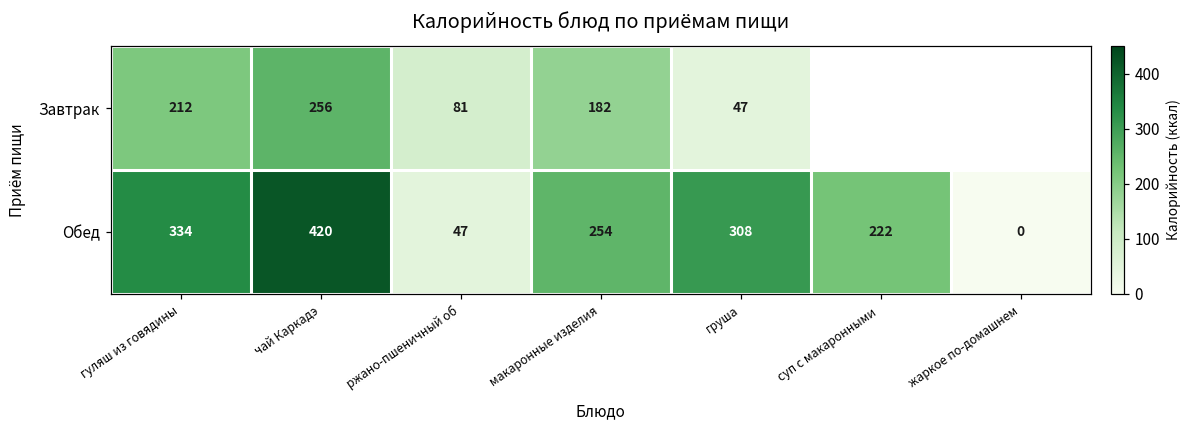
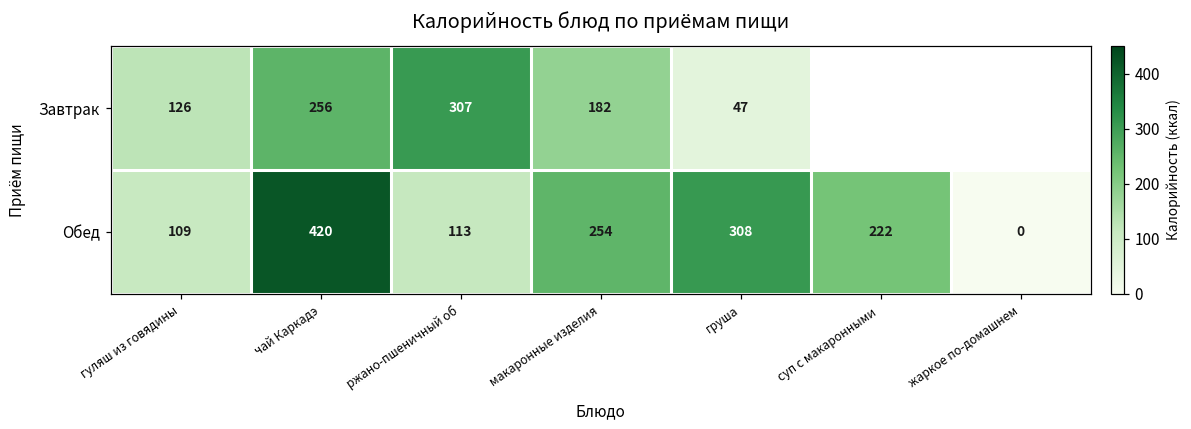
Завтрак, гуляш из говядины: 212 -> 126
Завтрак, ржано-пшеничный об: 81 -> 307
Обед, гуляш из говядины: 334 -> 109
Обед, ржано-пшеничный об: 47 -> 113
